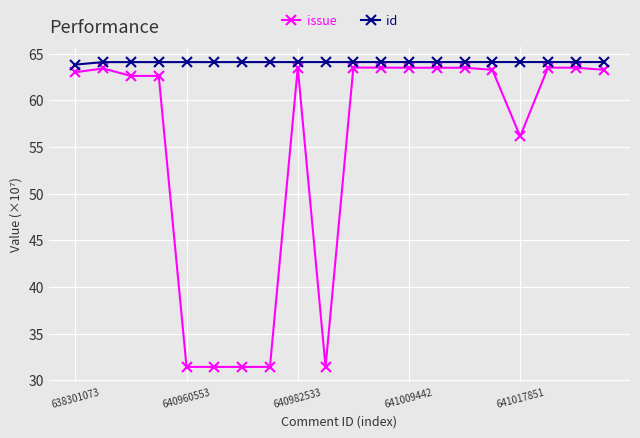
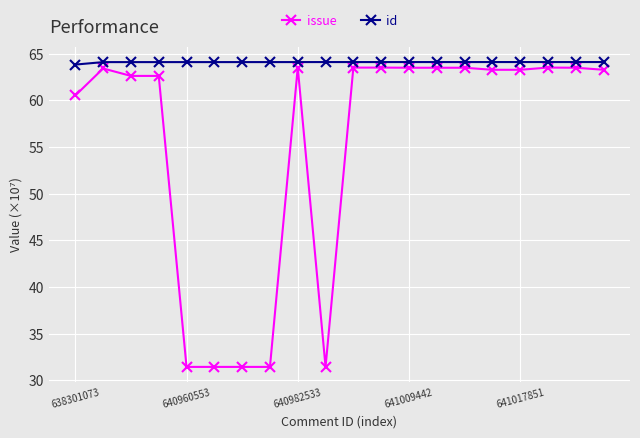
issue, 638301073: 63 -> 61
issue, 641017851: 56 -> 63
